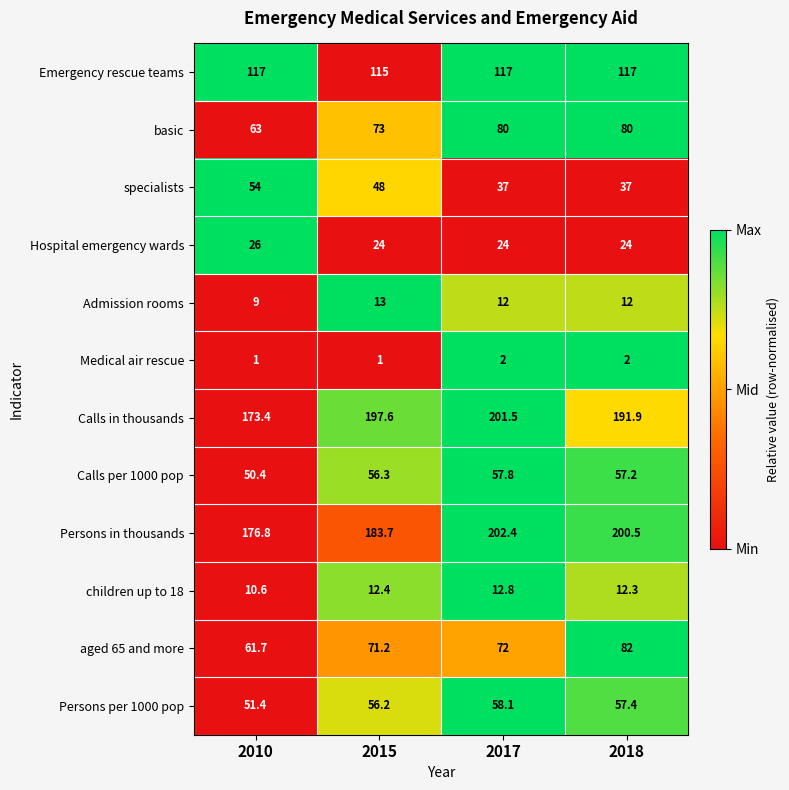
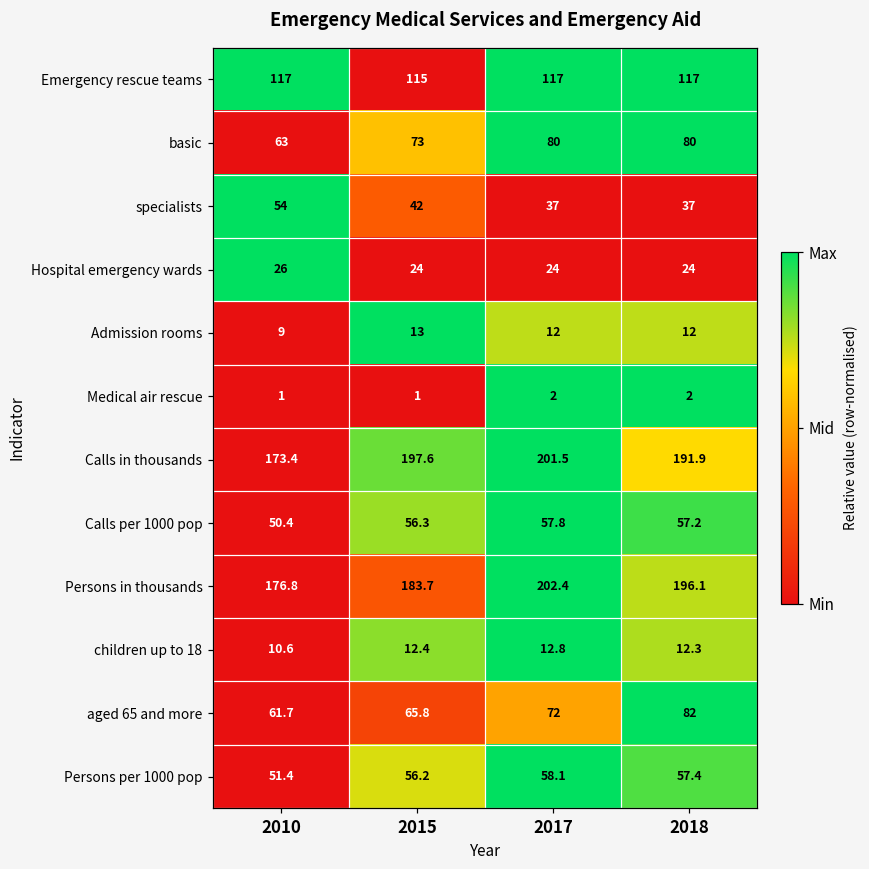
specialists, 2015: 48 -> 42
Persons in thousands, 2018: 200.5 -> 196.1
aged 65 and more, 2015: 71.2 -> 65.8
